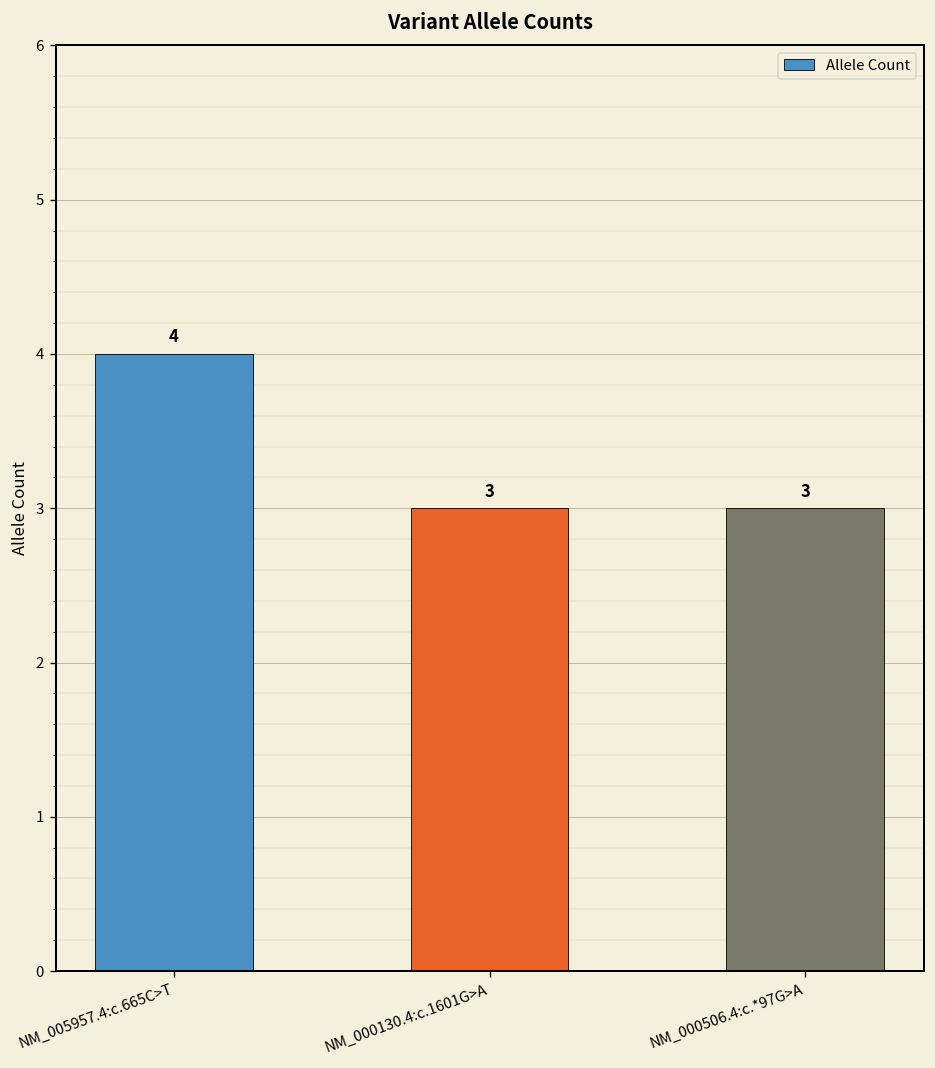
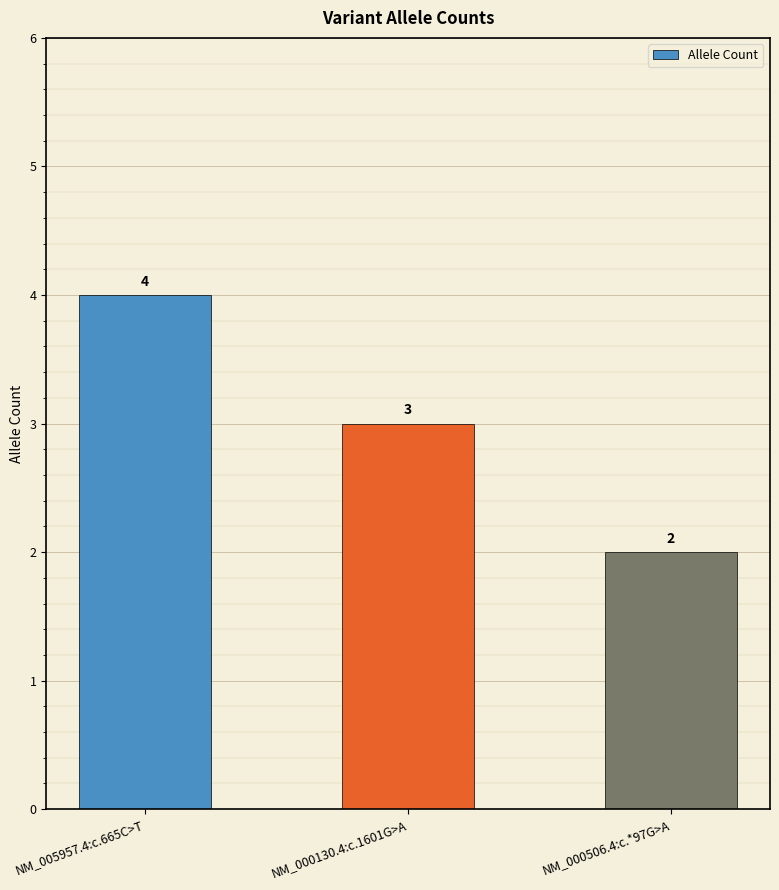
NM_000506.4:c.*97G>A: 3 -> 2
